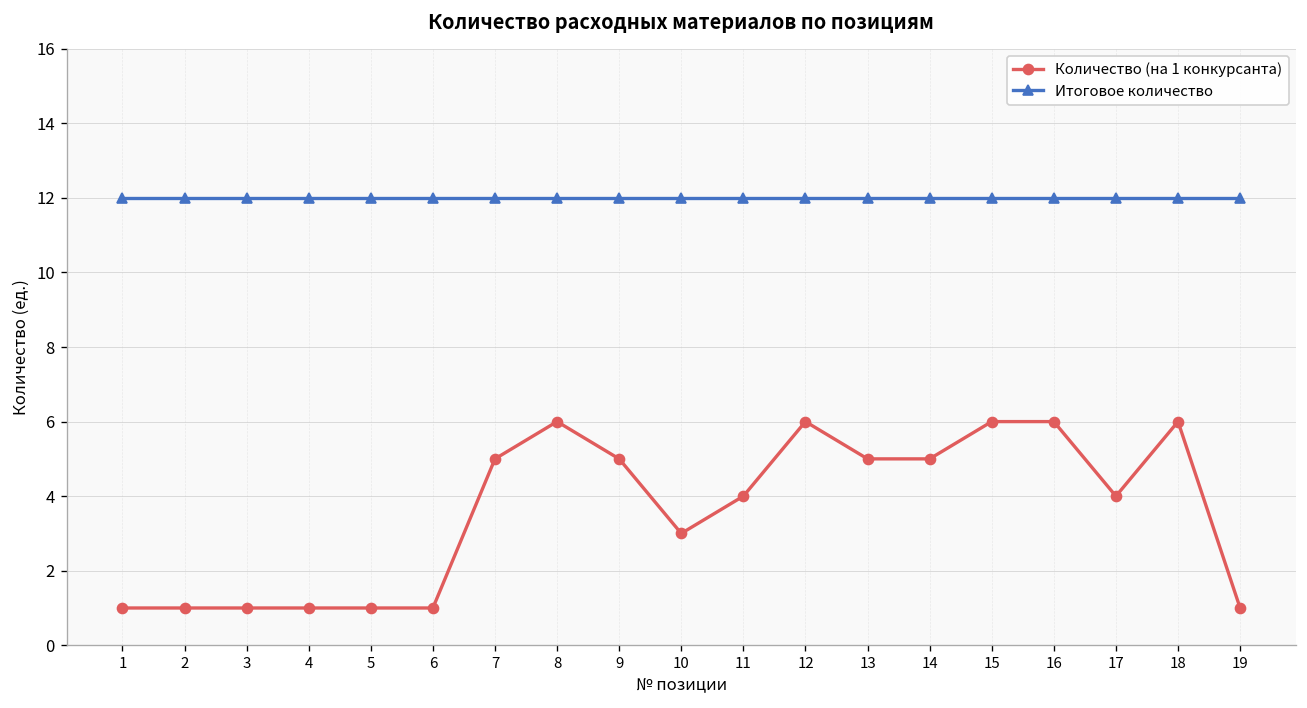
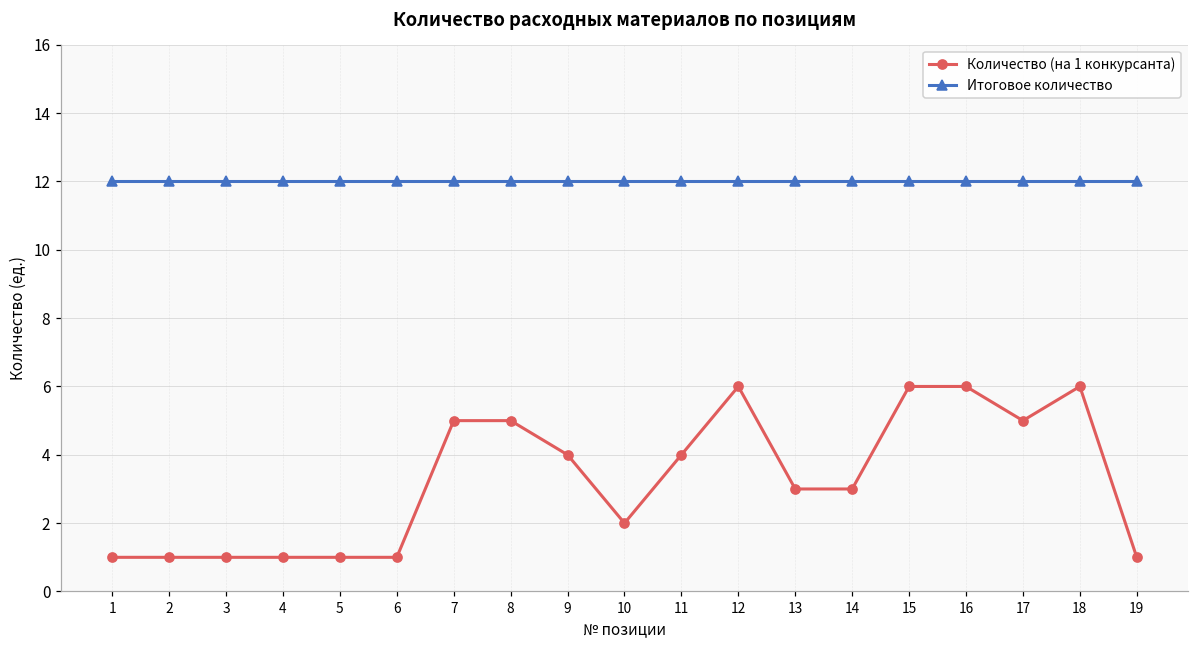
Количество (на 1 конкурсанта), 8: 6 -> 5
Количество (на 1 конкурсанта), 9: 5 -> 4
Количество (на 1 конкурсанта), 10: 3 -> 2
Количество (на 1 конкурсанта), 13: 5 -> 3
Количество (на 1 конкурсанта), 14: 5 -> 3
Количество (на 1 конкурсанта), 17: 4 -> 5
